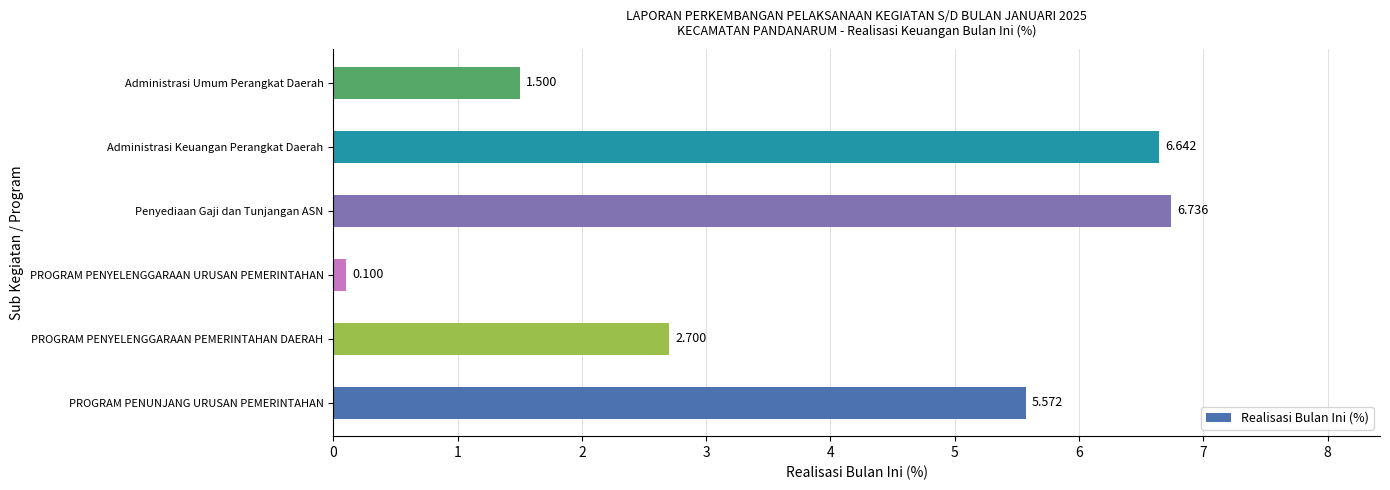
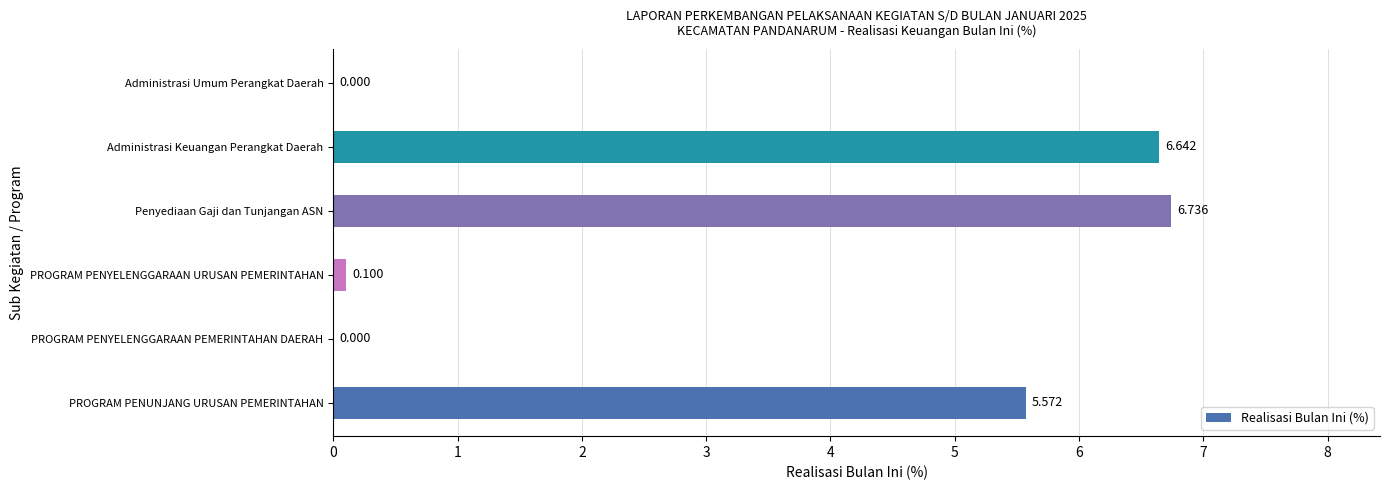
Administrasi Umum Perangkat Daerah: 1.500 -> 0.000
PROGRAM PENYELENGGARAAN PEMERINTAHAN DAERAH: 2.700 -> 0.000
